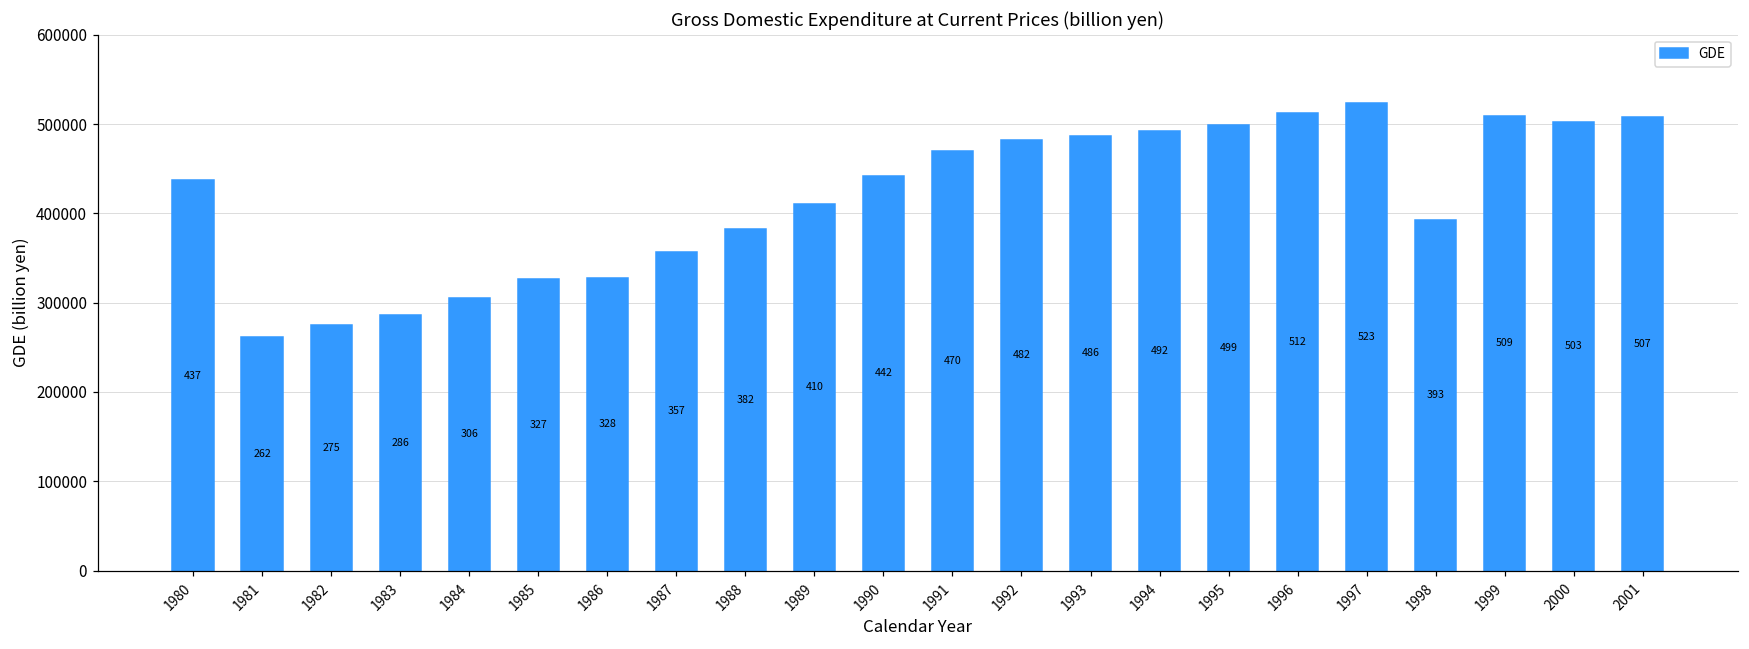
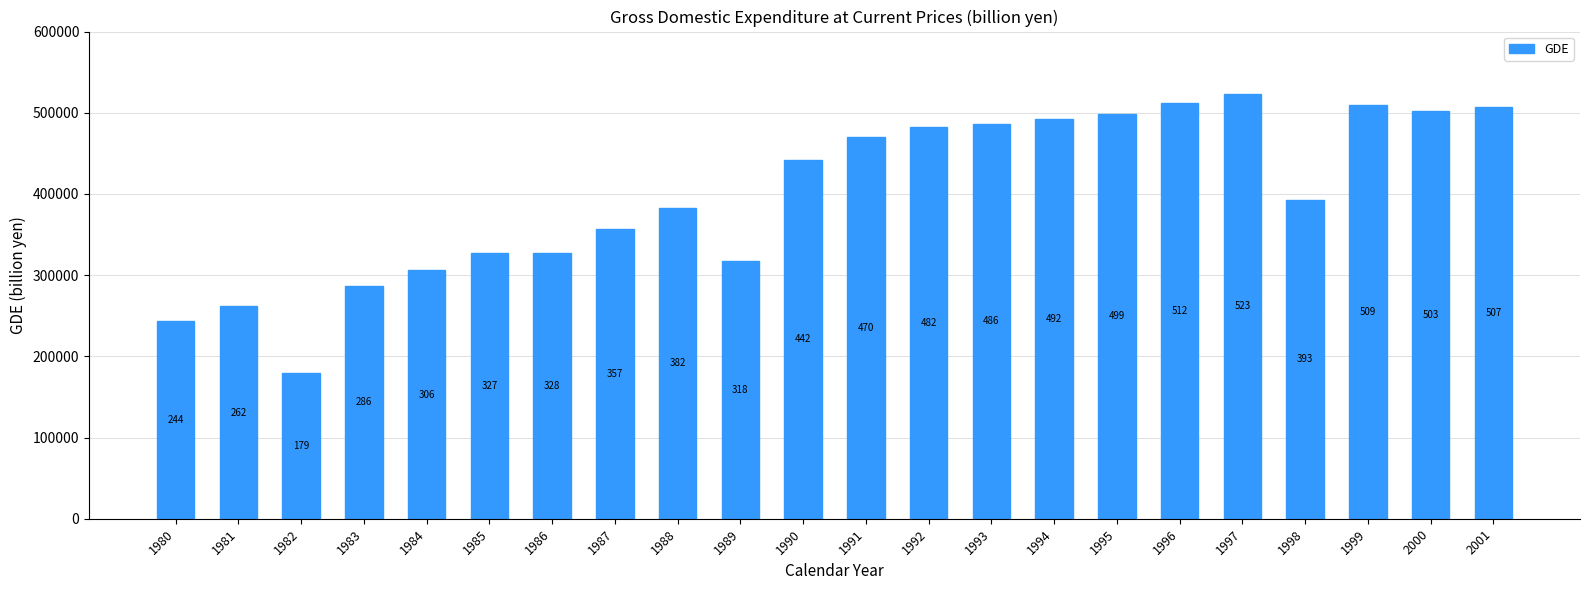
1980: 437 -> 244
1982: 275 -> 179
1989: 410 -> 318
